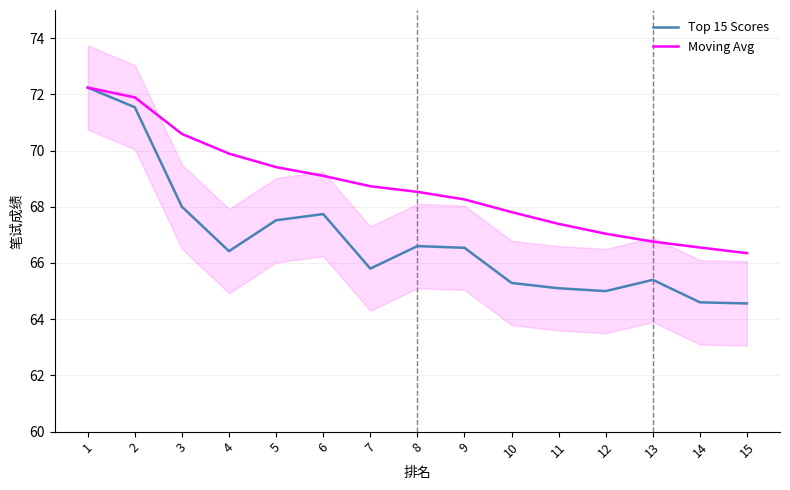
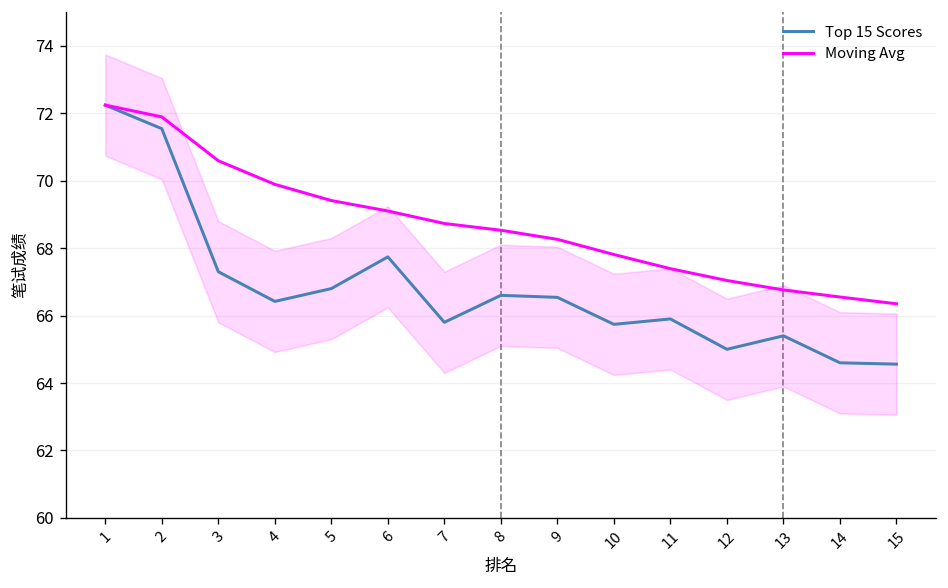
Top 15 Scores, 3: 68.0 -> 67.3
Top 15 Scores, 5: 67.5 -> 66.8
Top 15 Scores, 10: 65.3 -> 65.7
Top 15 Scores, 11: 65.1 -> 65.9
